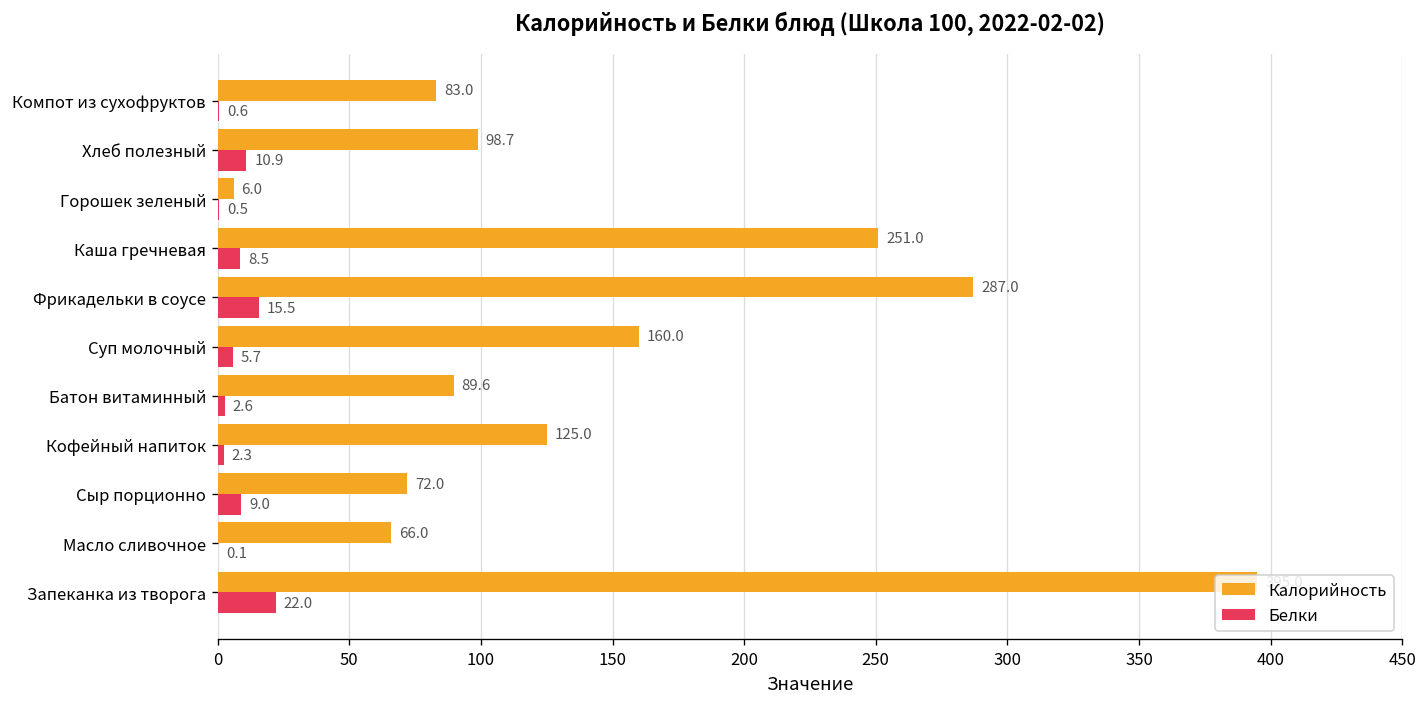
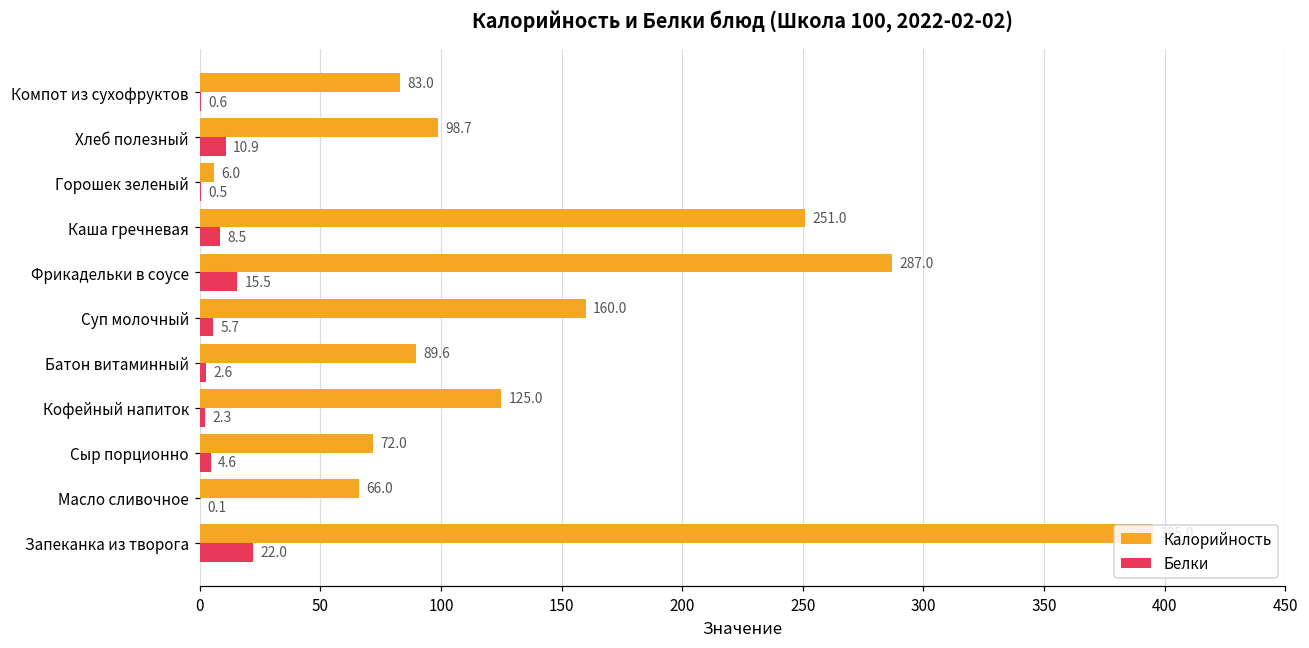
Белки, Сыр порционно: 9.0 -> 4.6
